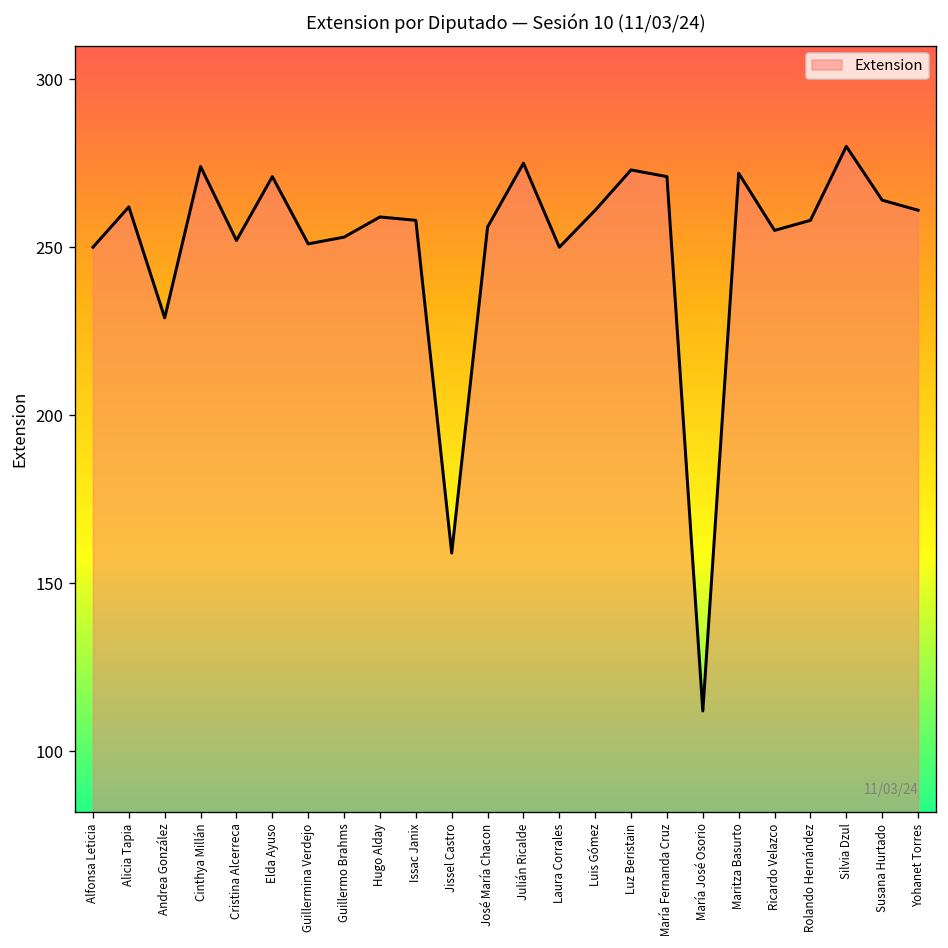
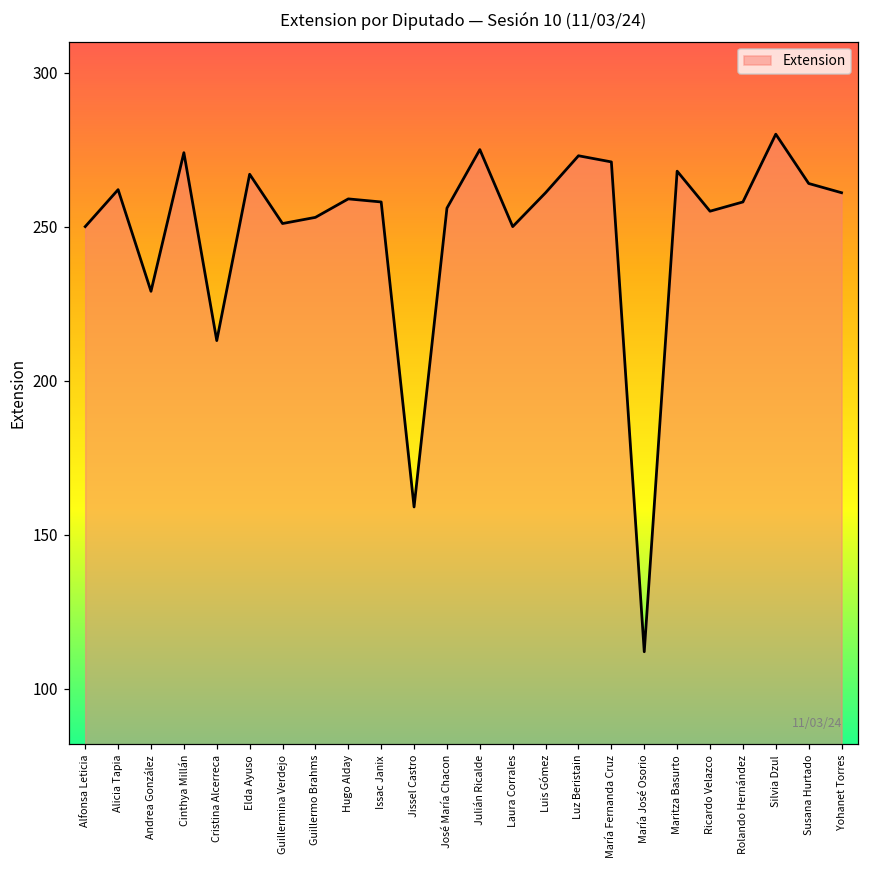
Cristina Alcerreca: 252 -> 213
Elda Ayuso: 271 -> 267
Maritza Basurto: 272 -> 268
